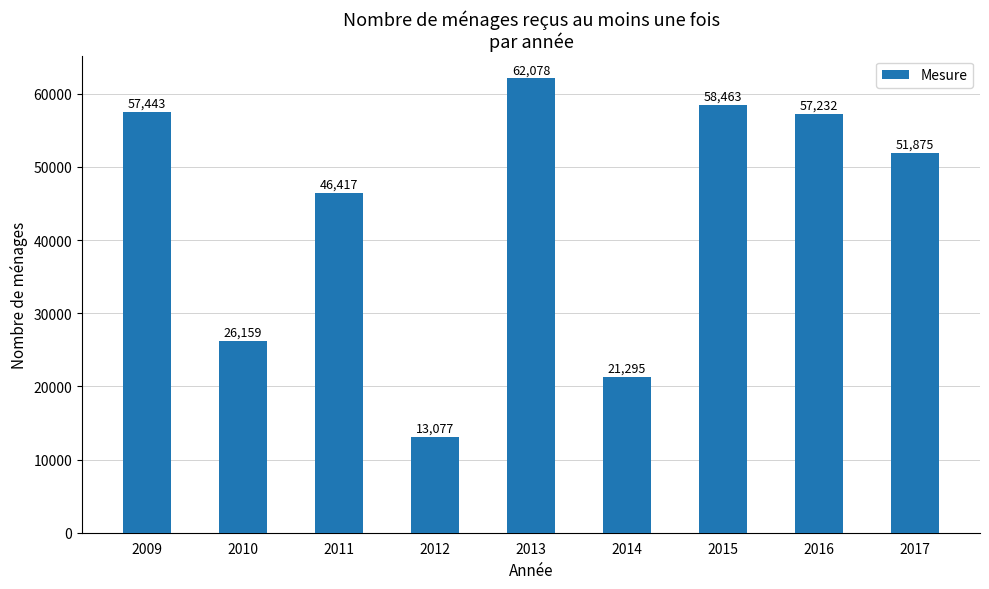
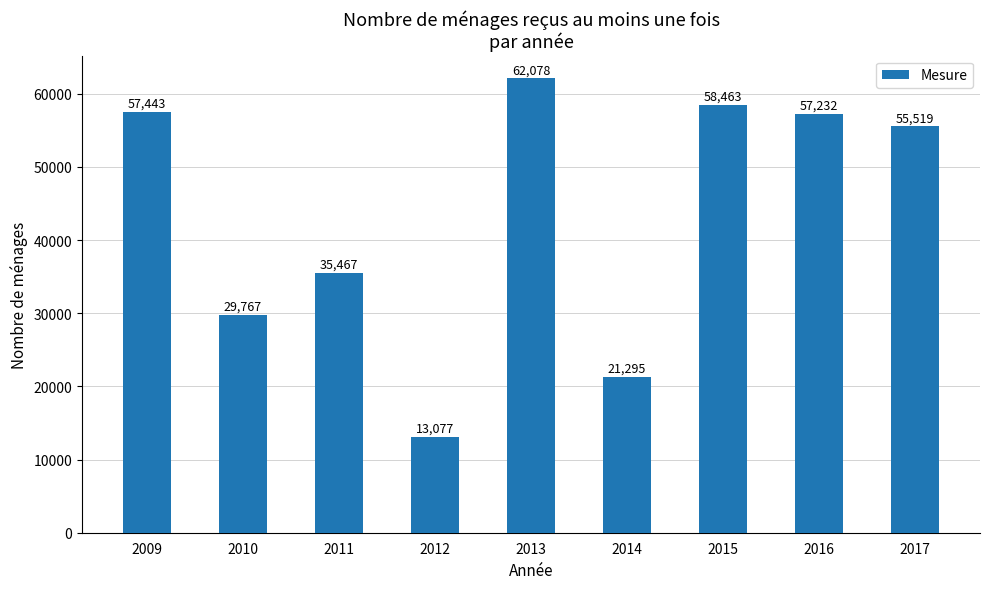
2010: 26,159 -> 29,767
2011: 46,417 -> 35,467
2017: 51,875 -> 55,519
